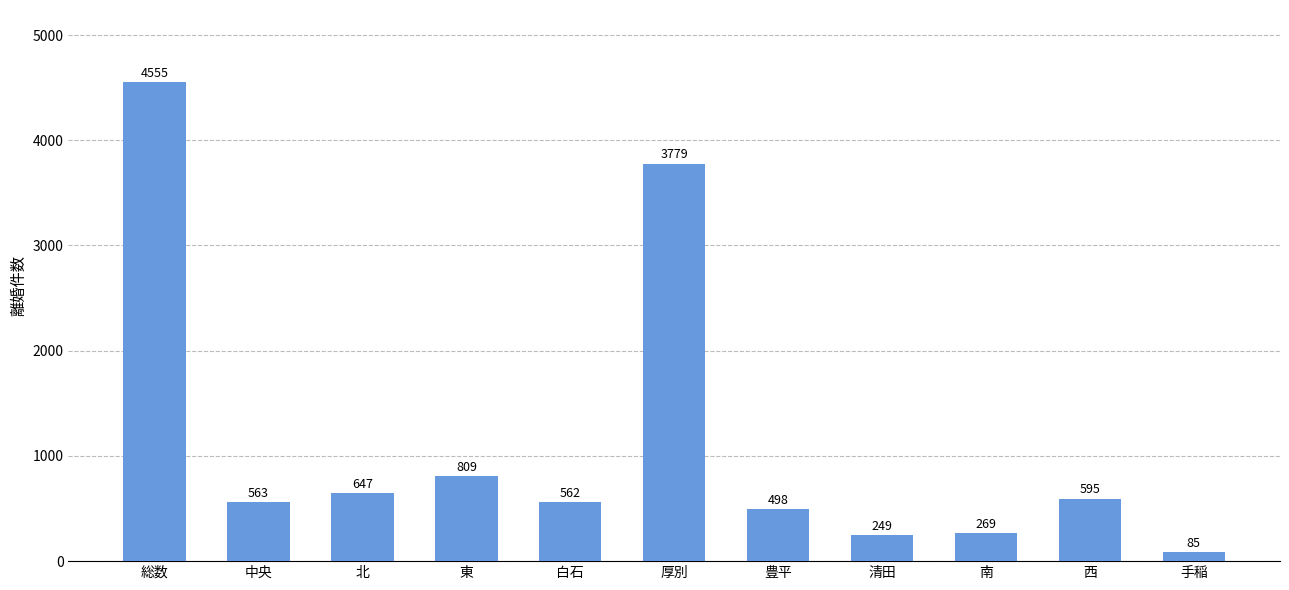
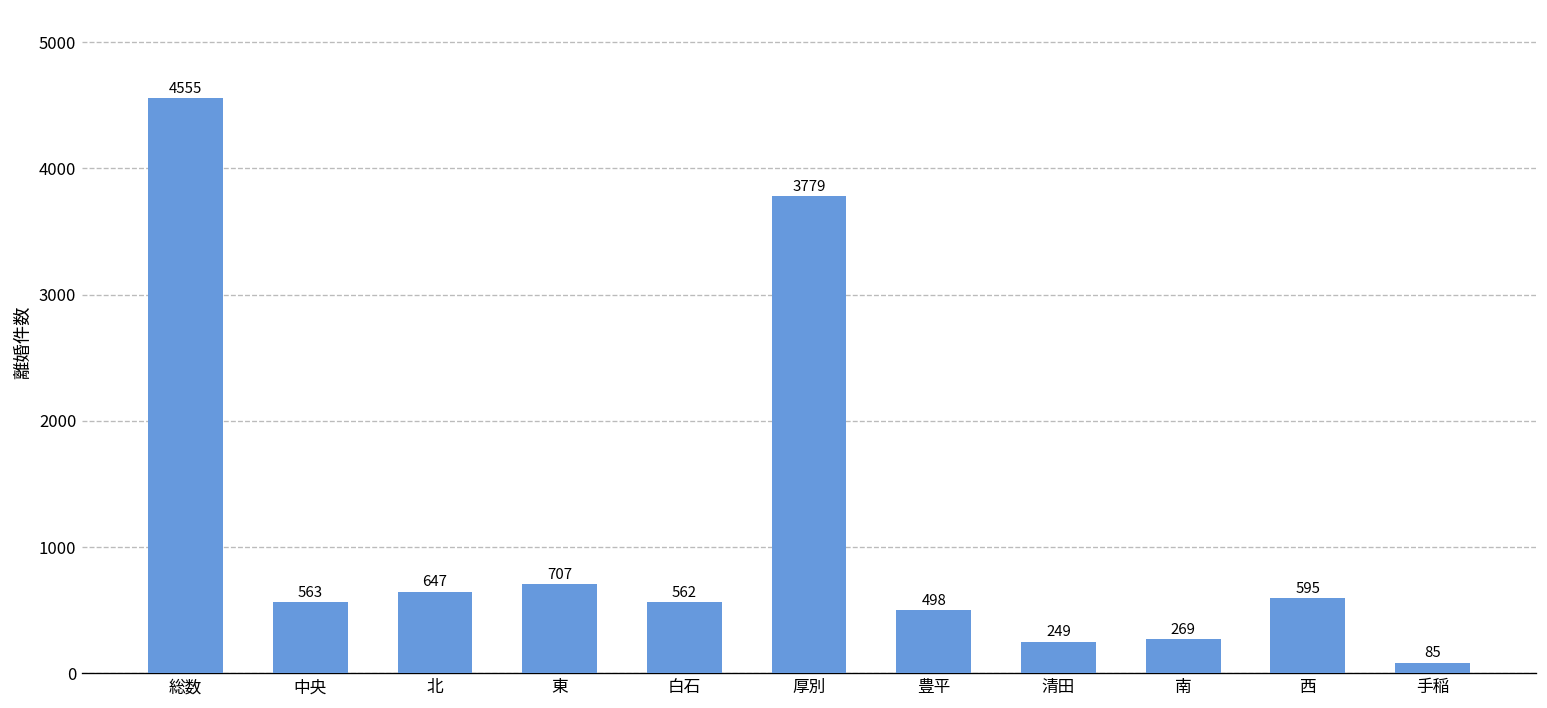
東: 809 -> 707
